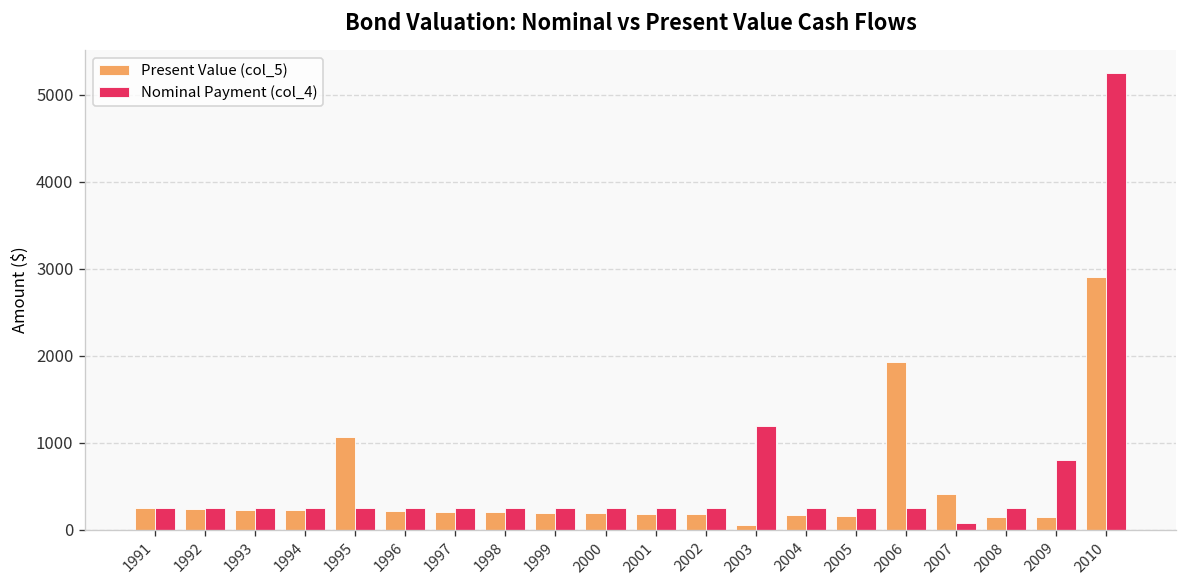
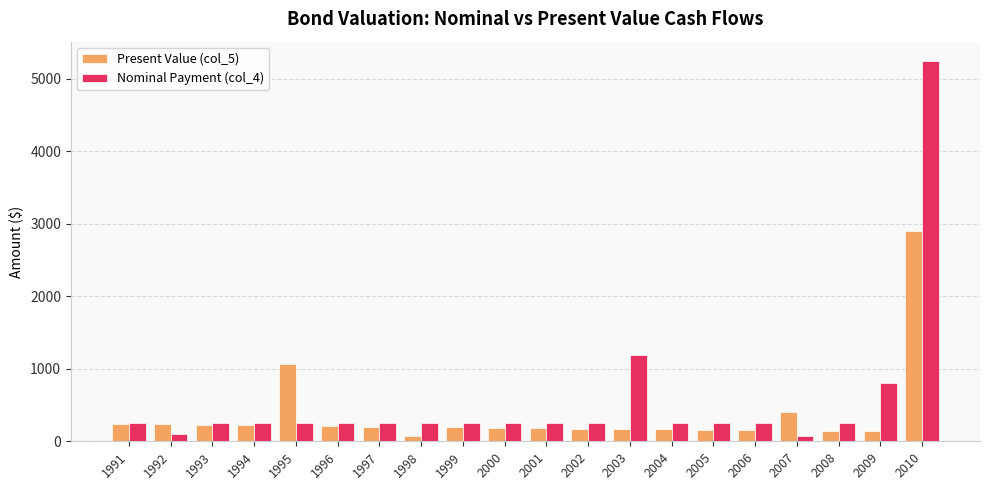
Nominal Payment (col_4), 1992: 300 -> 100
Present Value (col_5), 1998: 200 -> 100
Present Value (col_5), 2003: 100 -> 200
Present Value (col_5), 2006: 1900 -> 200
